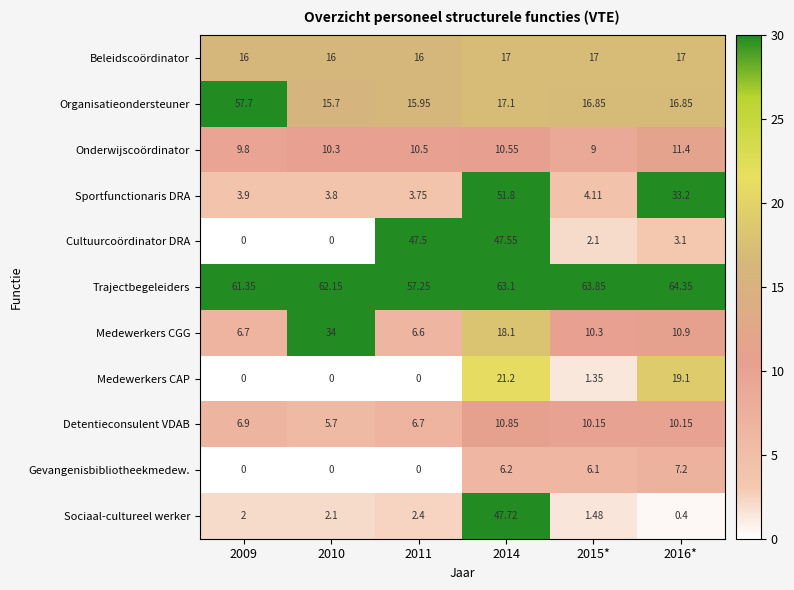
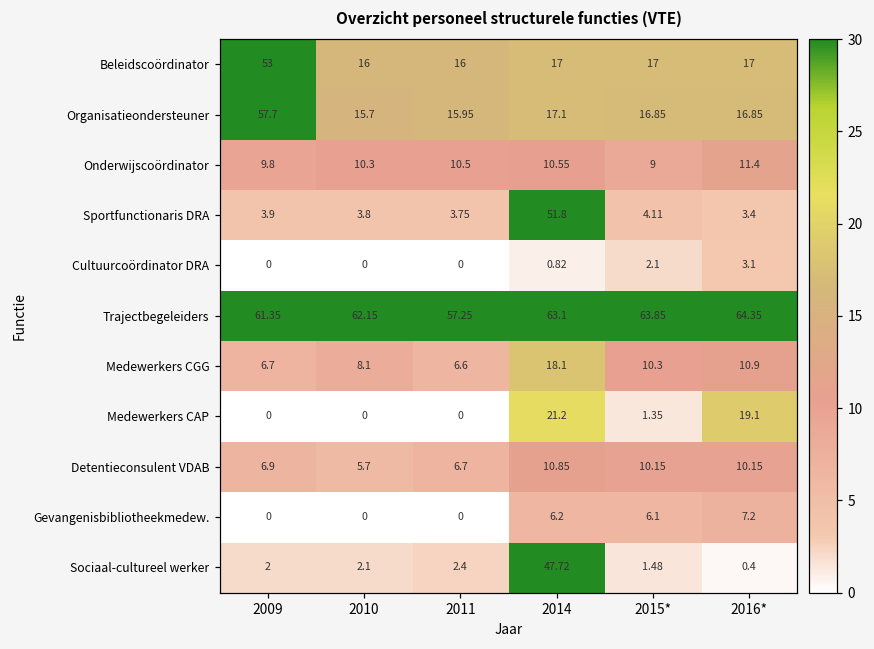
Beleidscoördinator, 2009: 16 -> 53
Sportfunctionaris DRA, 2016*: 33.2 -> 3.4
Cultuurcoördinator DRA, 2011: 47.5 -> 0
Cultuurcoördinator DRA, 2014: 47.55 -> 0.82
Medewerkers CGG, 2010: 34 -> 8.1
